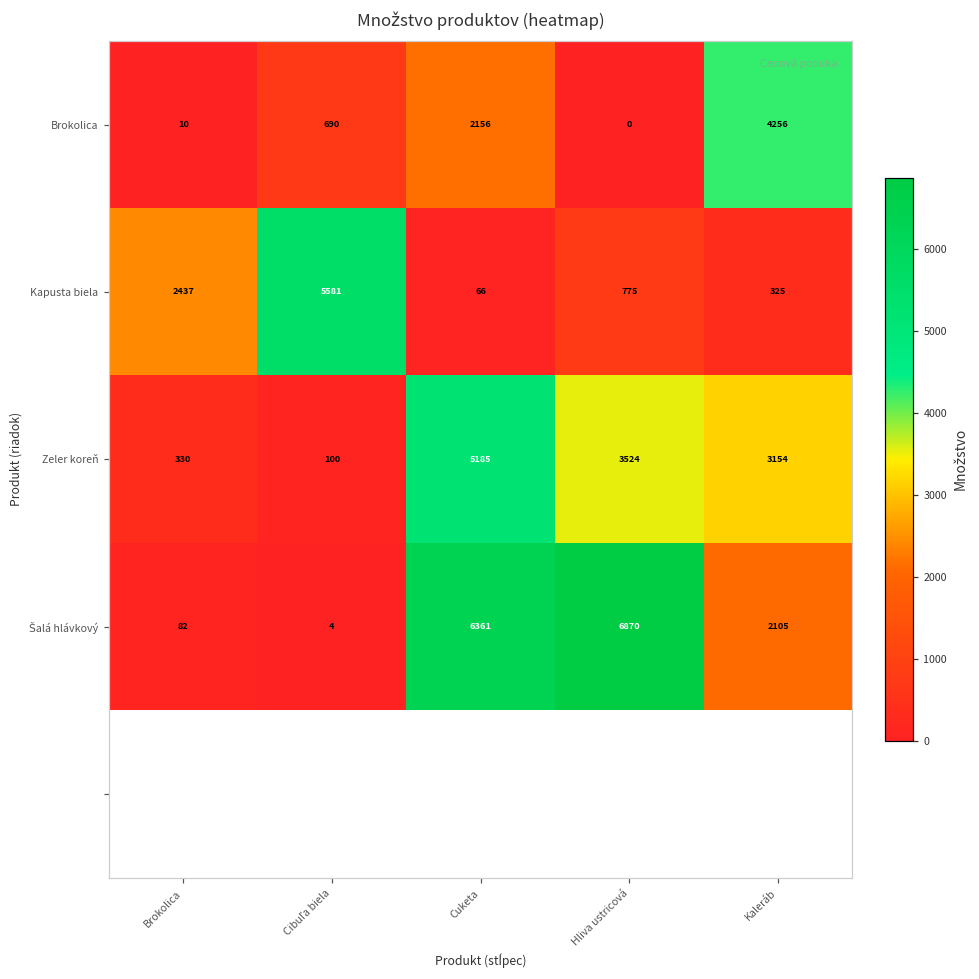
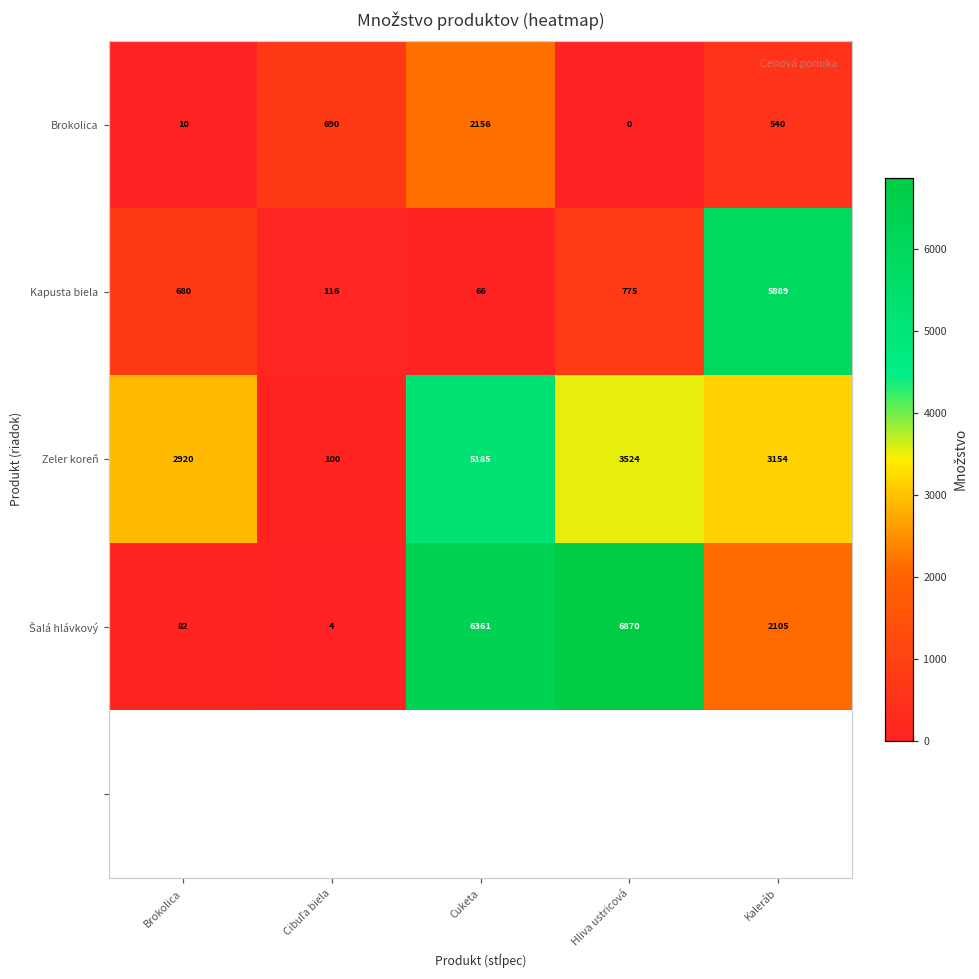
Brokolica, Kaleráb: 4256 -> 540
Kapusta biela, Brokolica: 2437 -> 680
Kapusta biela, Cibuľa biela: 5581 -> 116
Kapusta biela, Kaleráb: 325 -> 5889
Zeler koreň, Brokolica: 330 -> 2920
